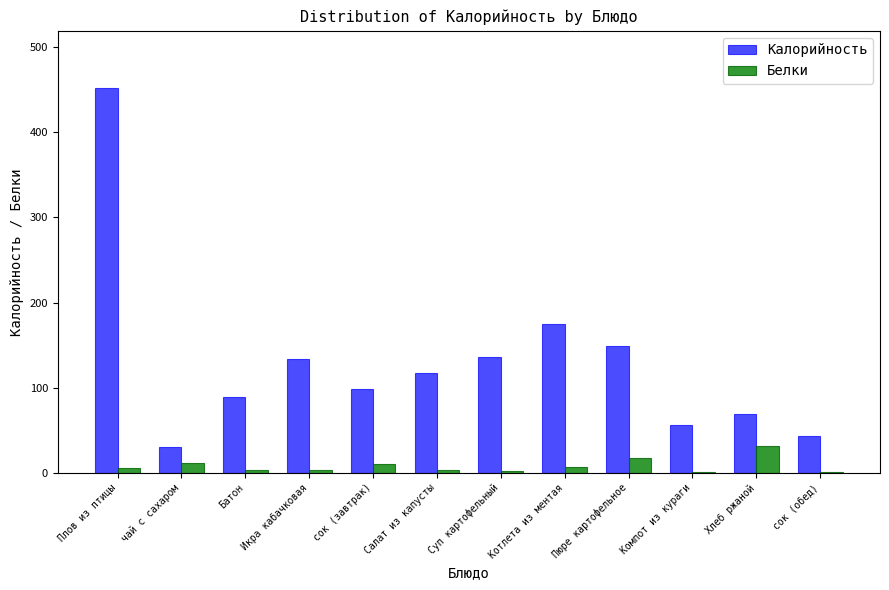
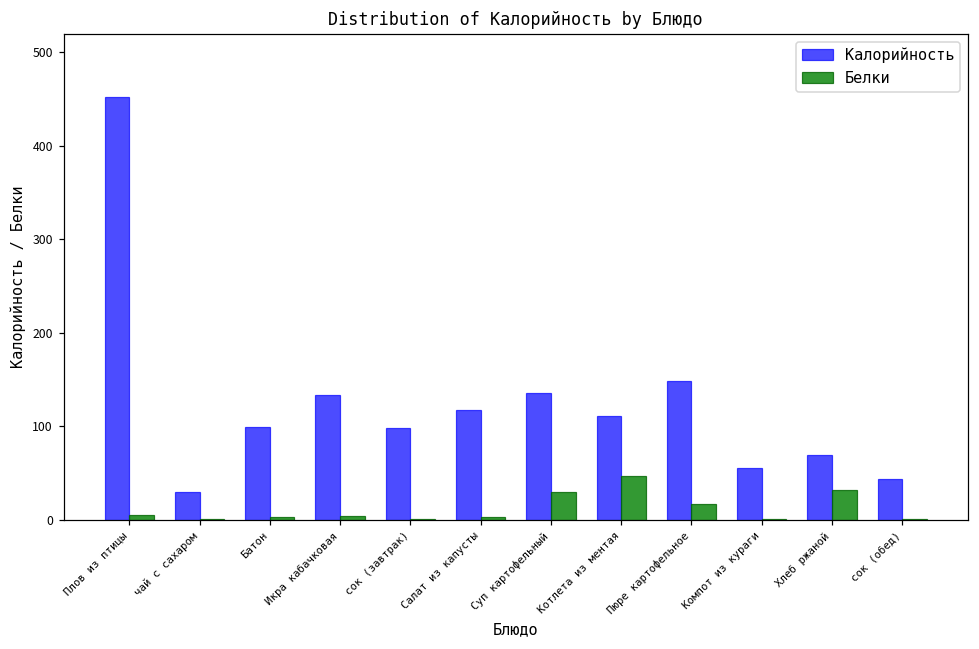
Белки, чай с сахаром: 10 -> 0
Калорийность, Батон: 90 -> 100
Белки, сок (завтрак): 10 -> 0
Белки, Суп картофельный: 0 -> 30
Калорийность, Котлета из ментая: 170 -> 110
Белки, Котлета из ментая: 10 -> 50
